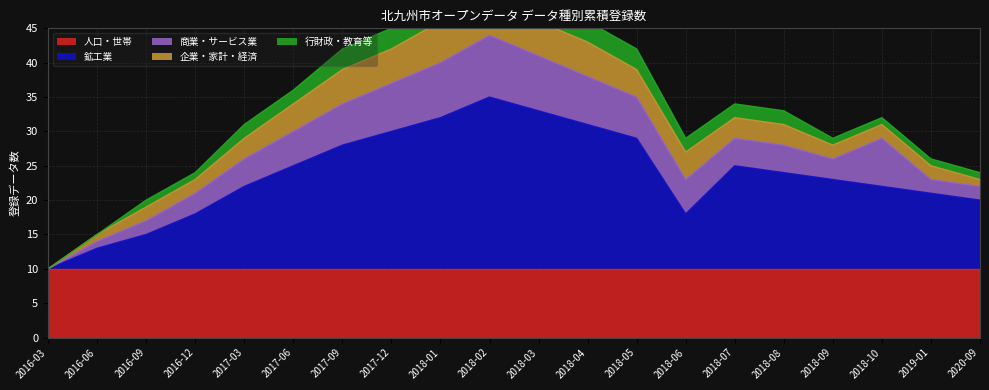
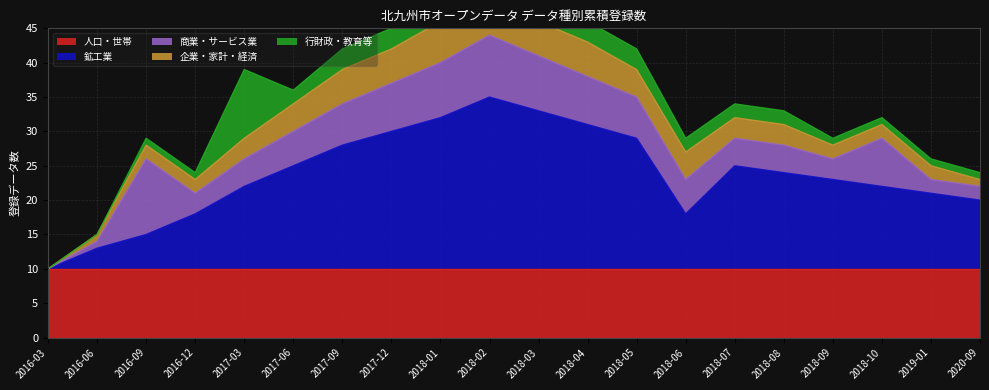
商業・サービス業, 2016-09: 2 -> 11
行財政・教育等, 2017-03: 2 -> 10
